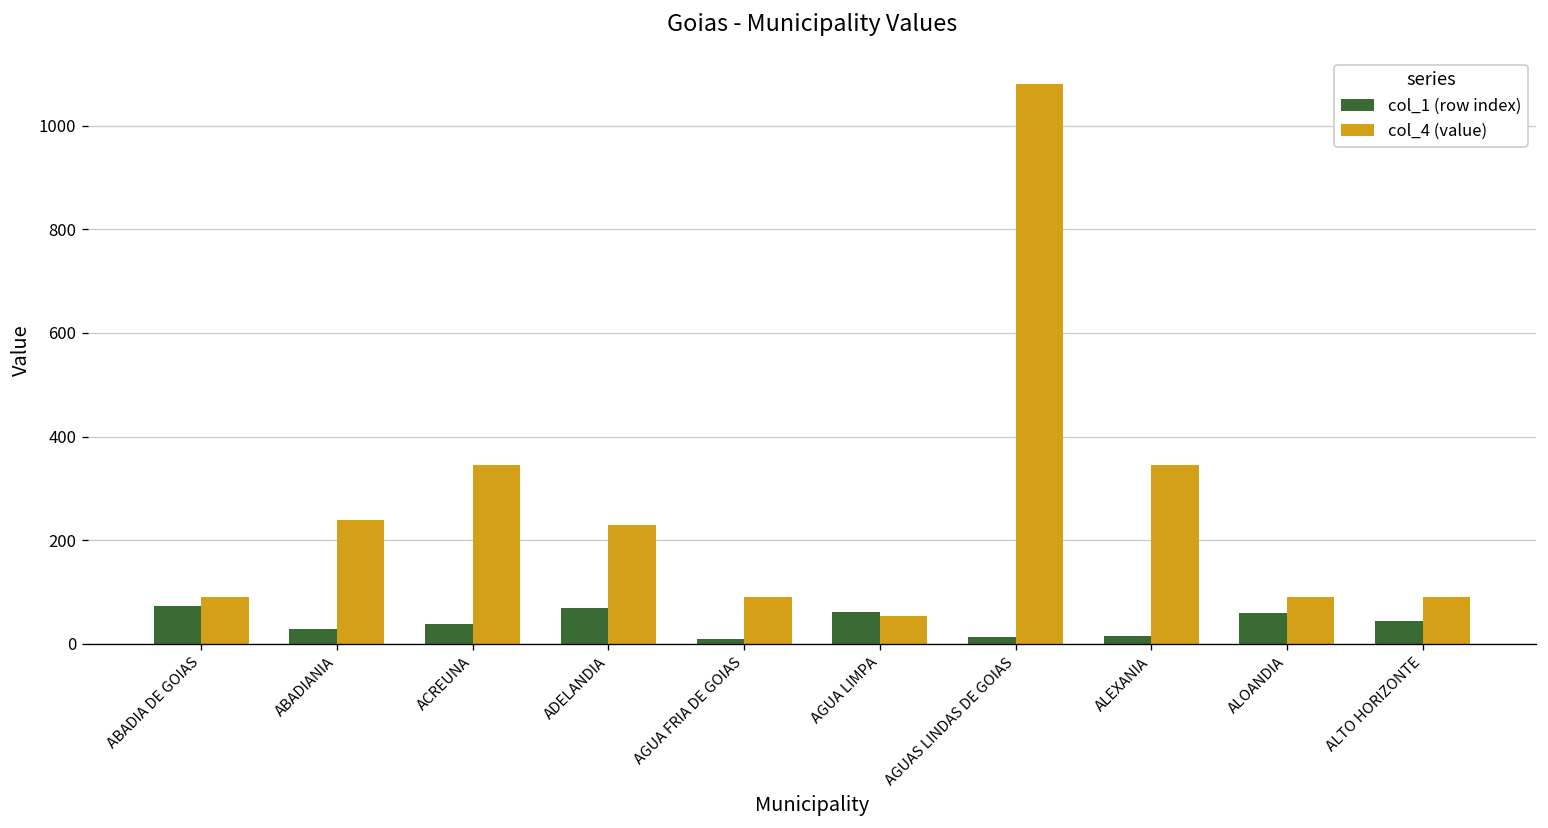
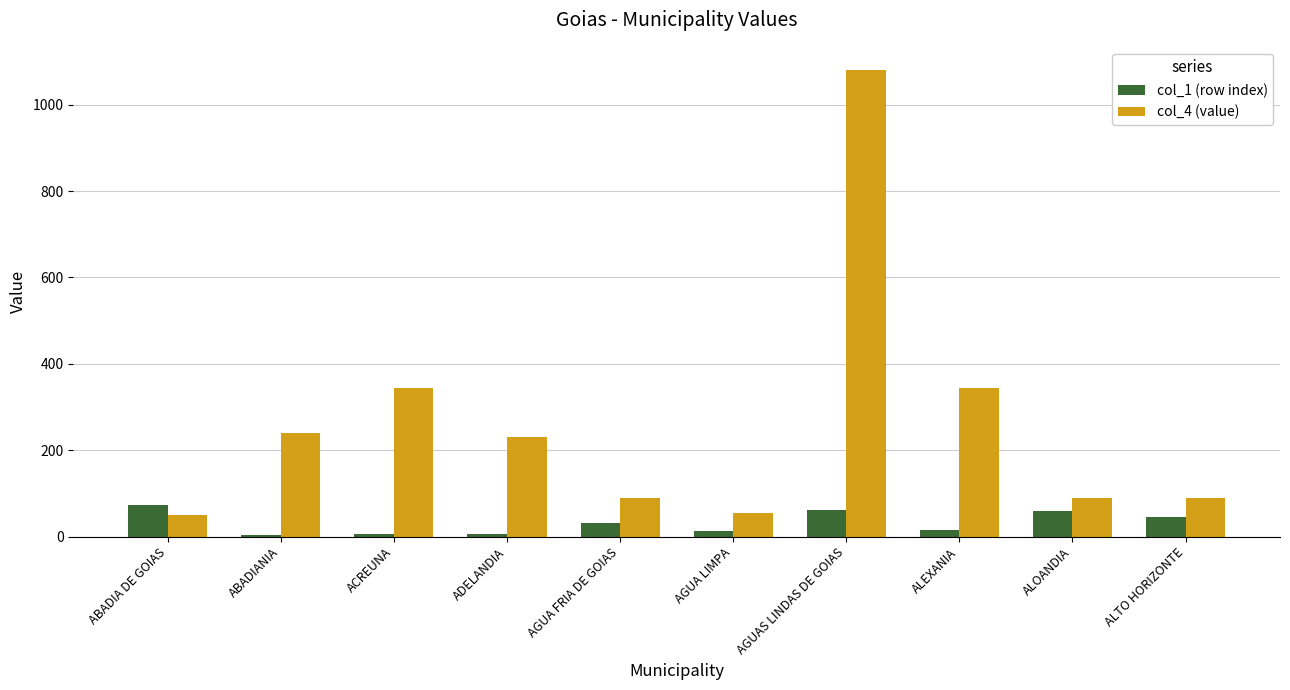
col_4 (value), ABADIA DE GOIAS: 90 -> 50
col_1 (row index), ABADIANIA: 30 -> 0
col_1 (row index), ACREUNA: 40 -> 10
col_1 (row index), ADELANDIA: 70 -> 10
col_1 (row index), AGUA FRIA DE GOIAS: 10 -> 30
col_1 (row index), AGUA LIMPA: 60 -> 10
col_1 (row index), AGUAS LINDAS DE GOIAS: 10 -> 60
